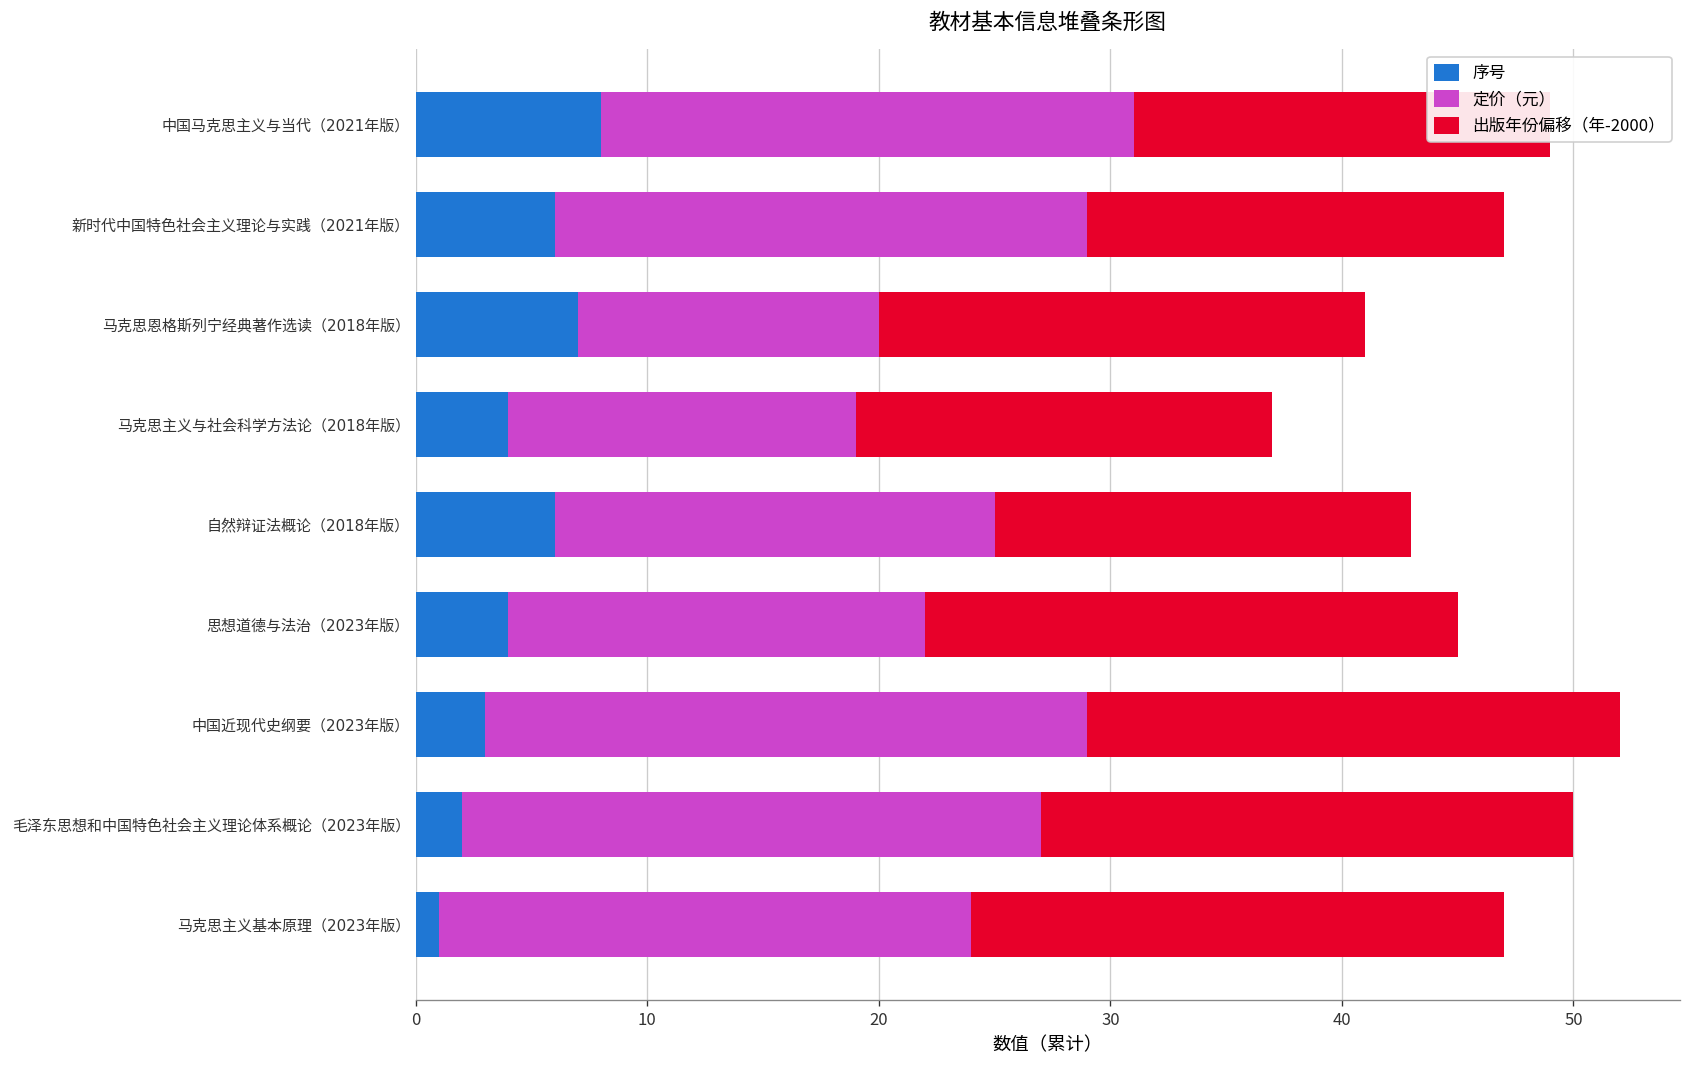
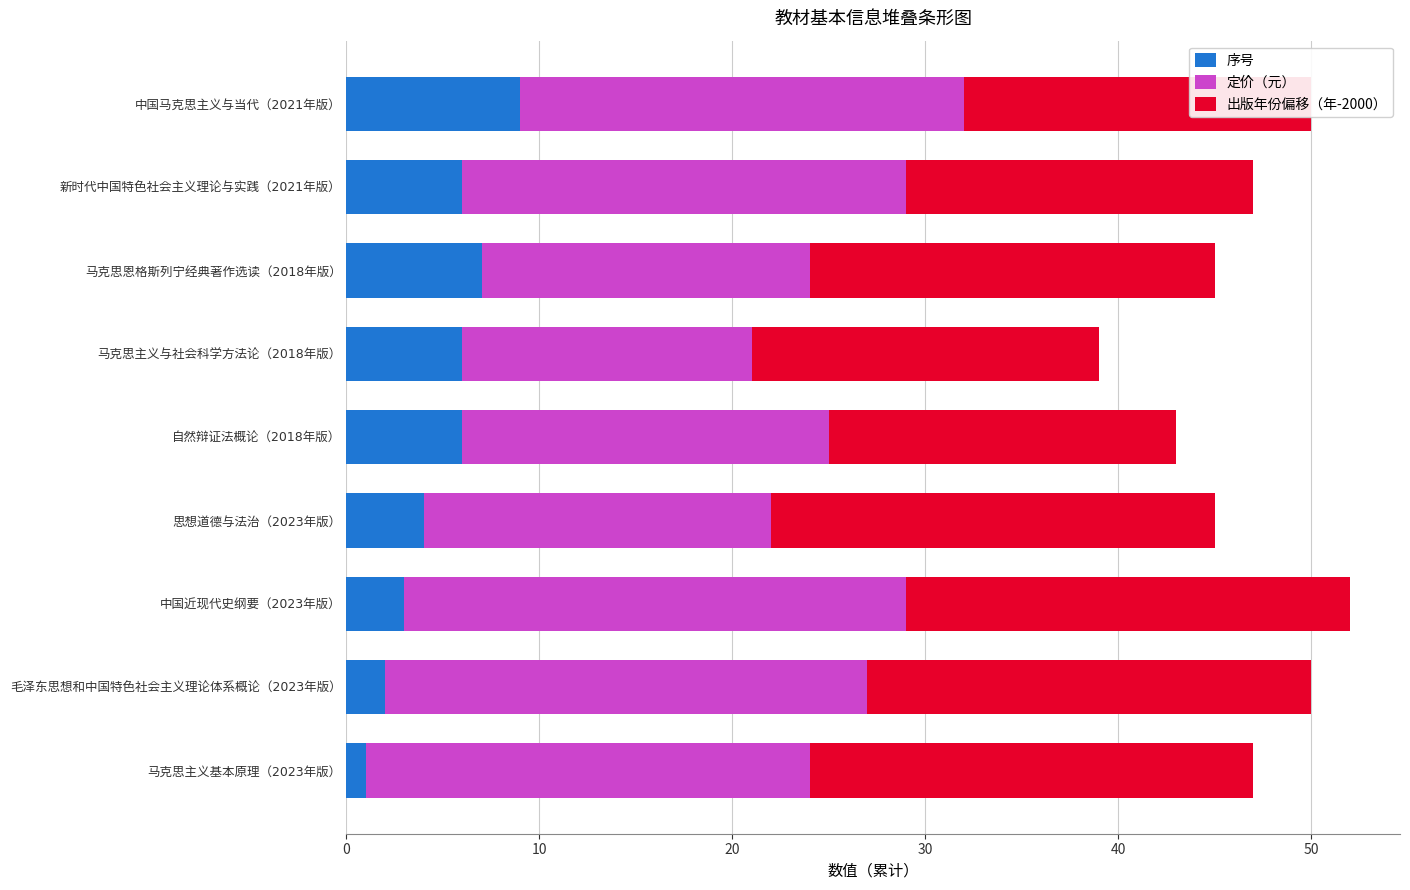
序号, 中国马克思主义与当代（2021年版）: 8 -> 9
定价（元）, 马克思恩格斯列宁经典著作选读（2018年版）: 13 -> 17
序号, 马克思主义与社会科学方法论（2018年版）: 4 -> 6
